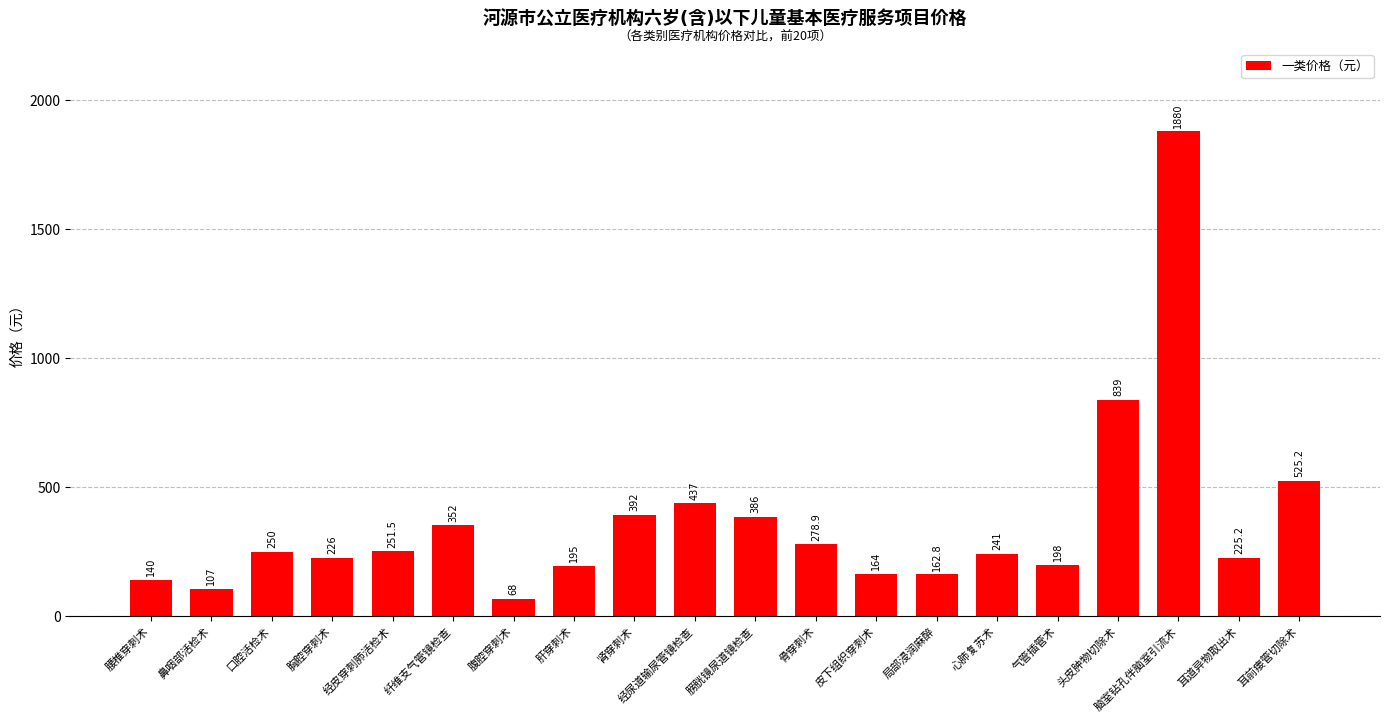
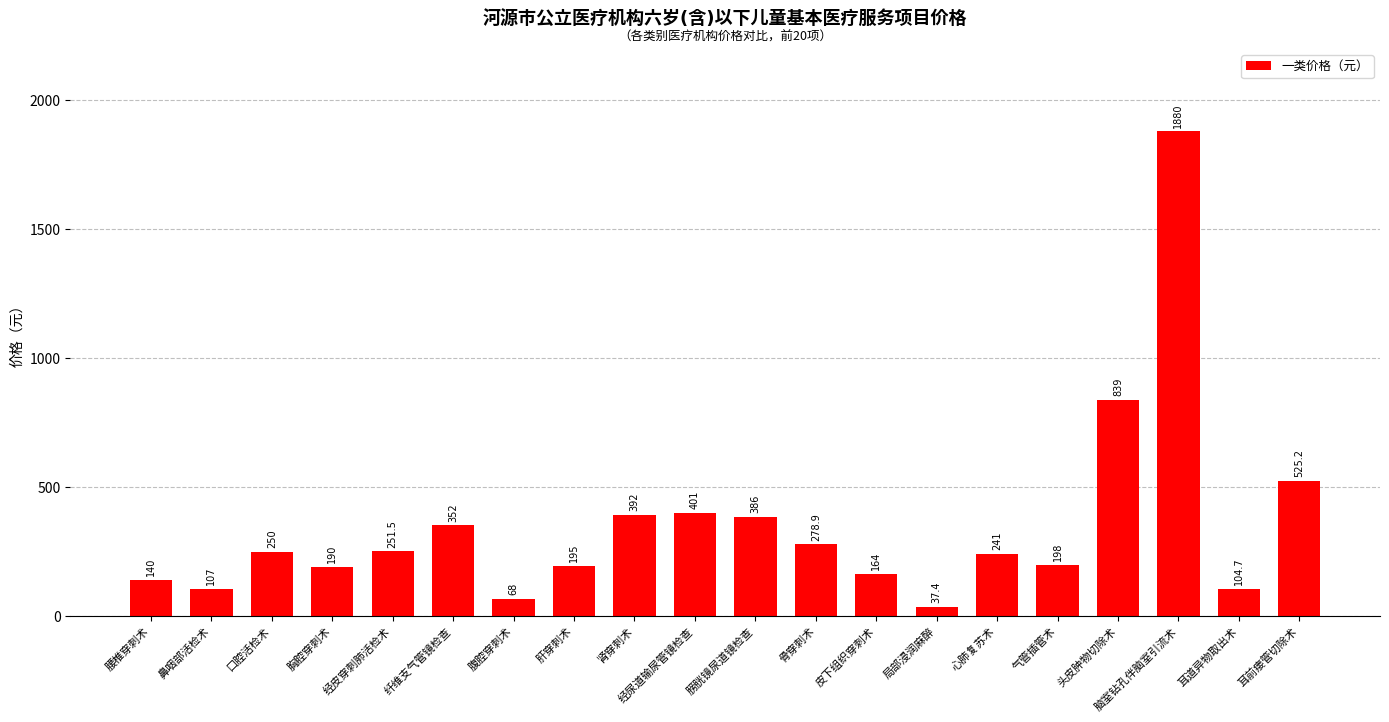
胸腔穿刺术: 226 -> 190
经尿道输尿管镜检查: 437 -> 401
局部浸润麻醉: 162.8 -> 37.4
耳道异物取出术: 225.2 -> 104.7
